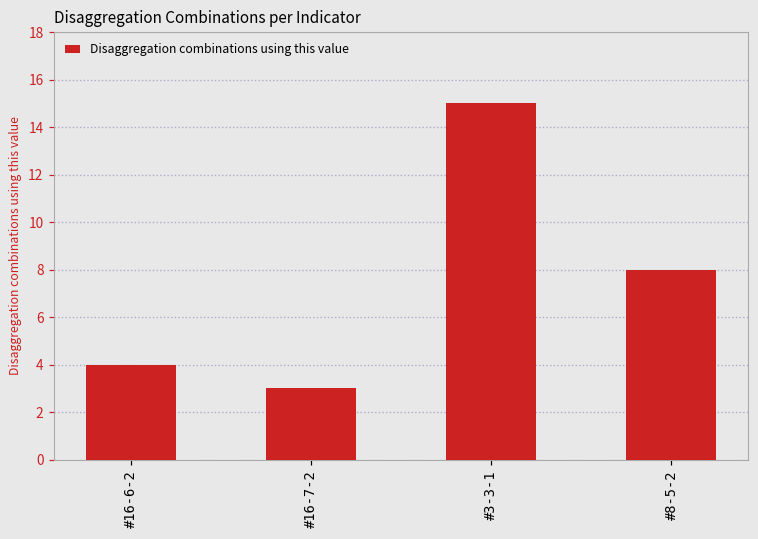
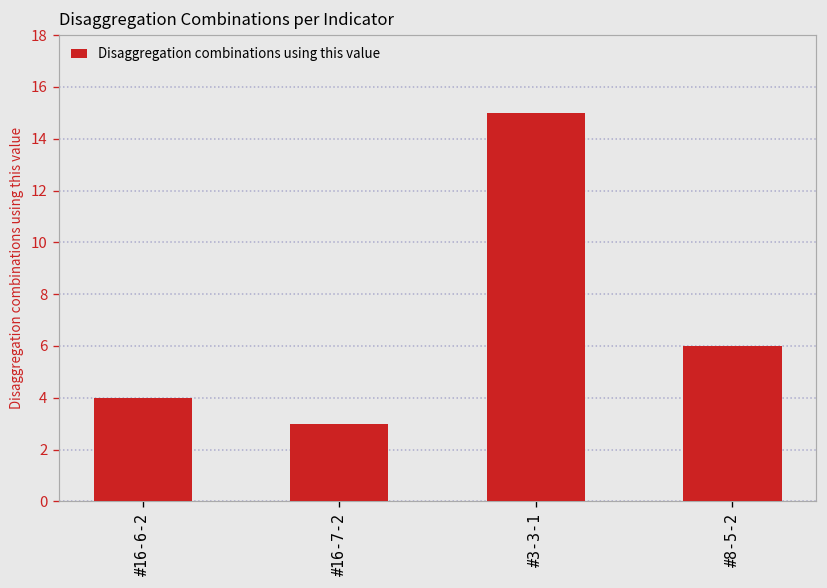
#8-5-2: 8 -> 6
